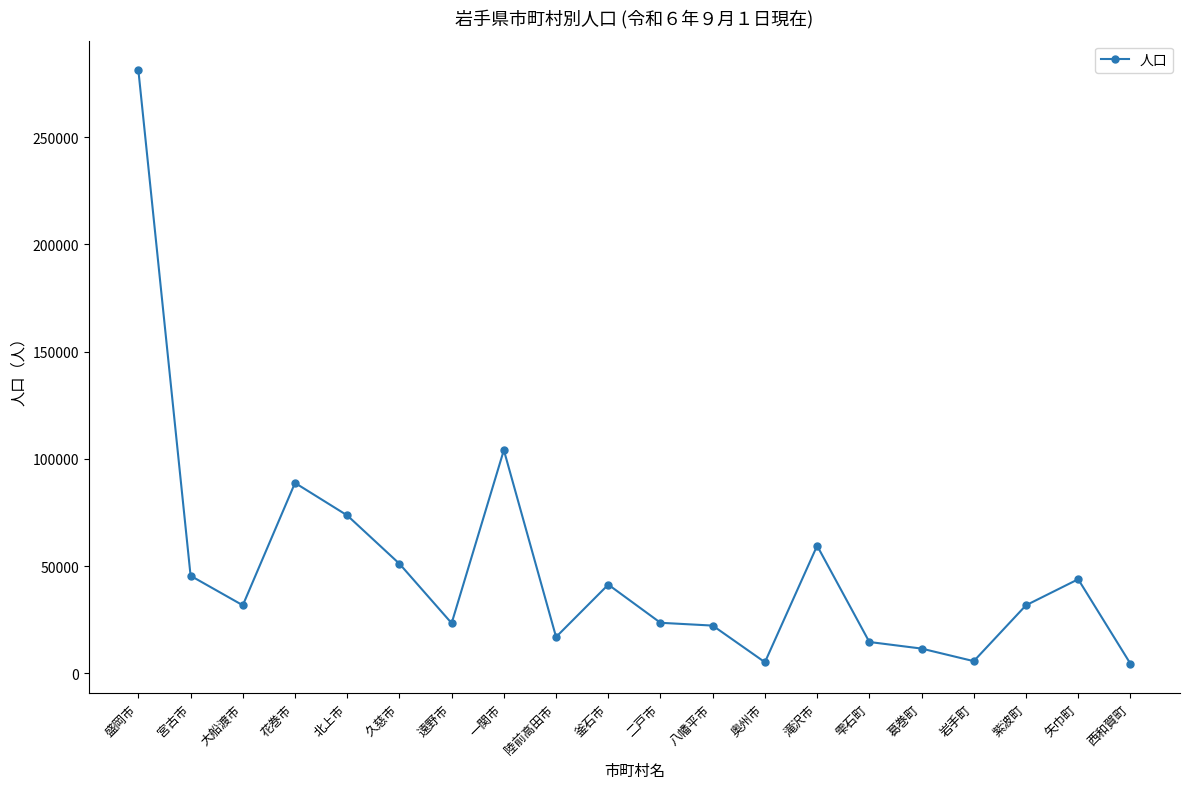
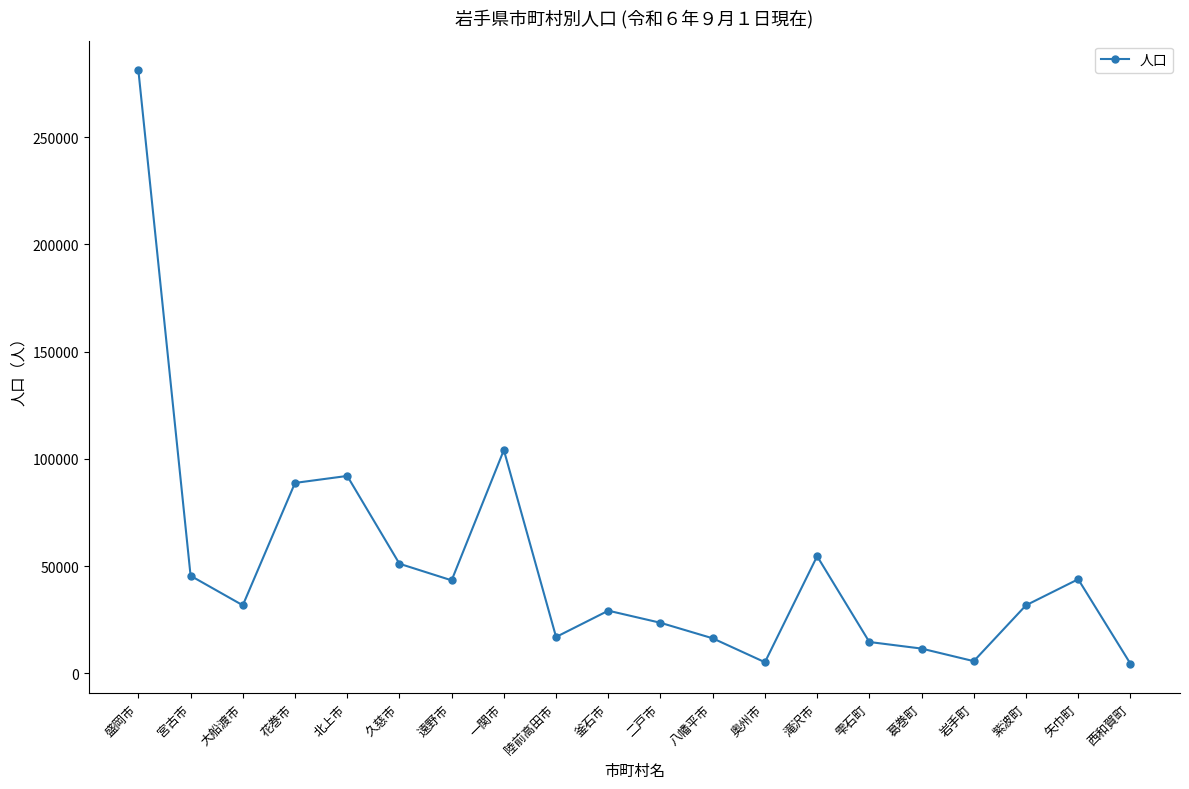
北上市: 74000 -> 92000
遠野市: 23000 -> 43000
釜石市: 41000 -> 29000
八幡平市: 22000 -> 16000
滝沢市: 59000 -> 55000
